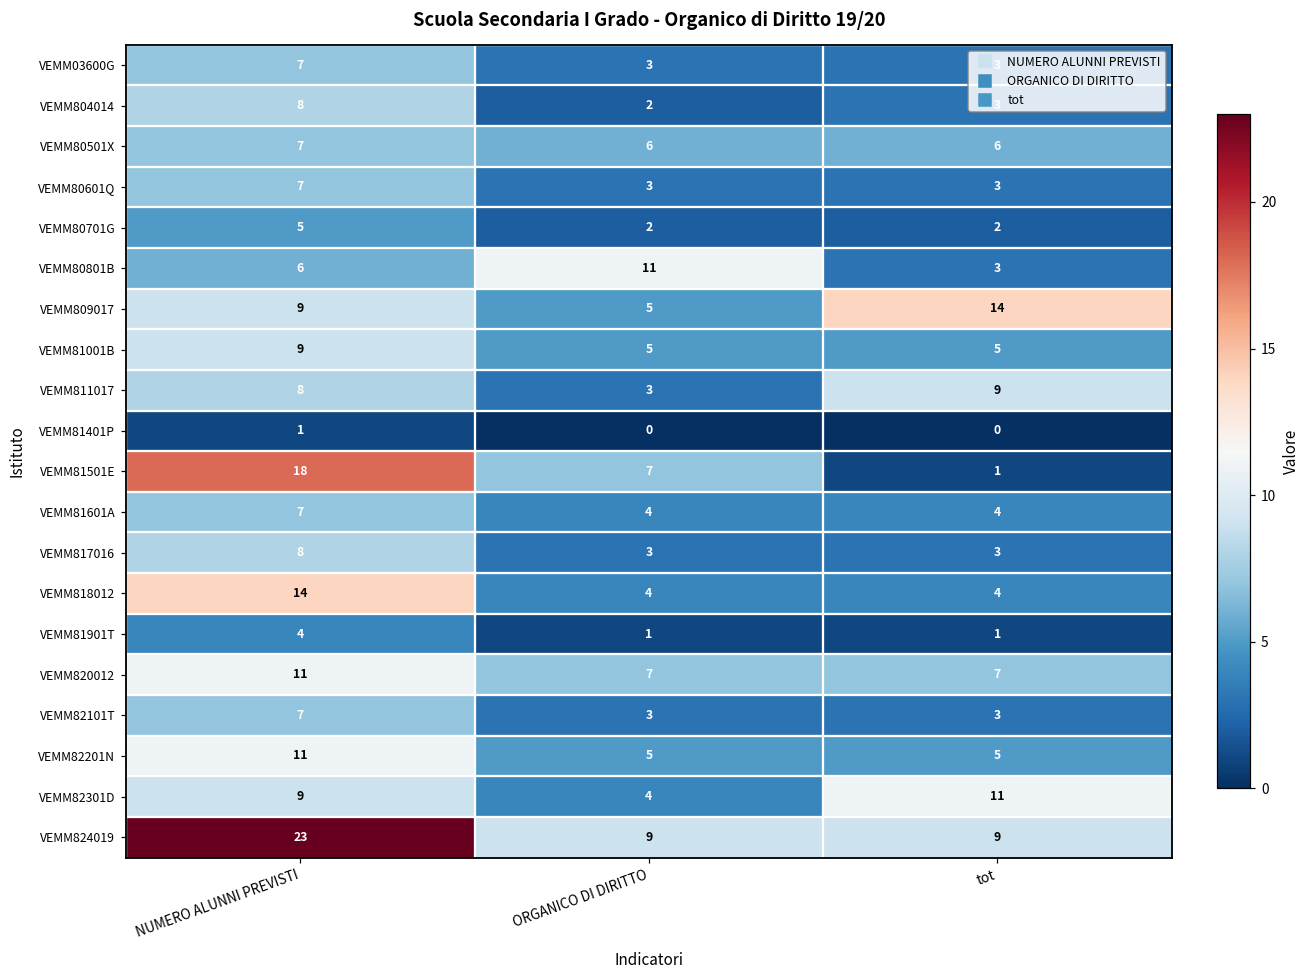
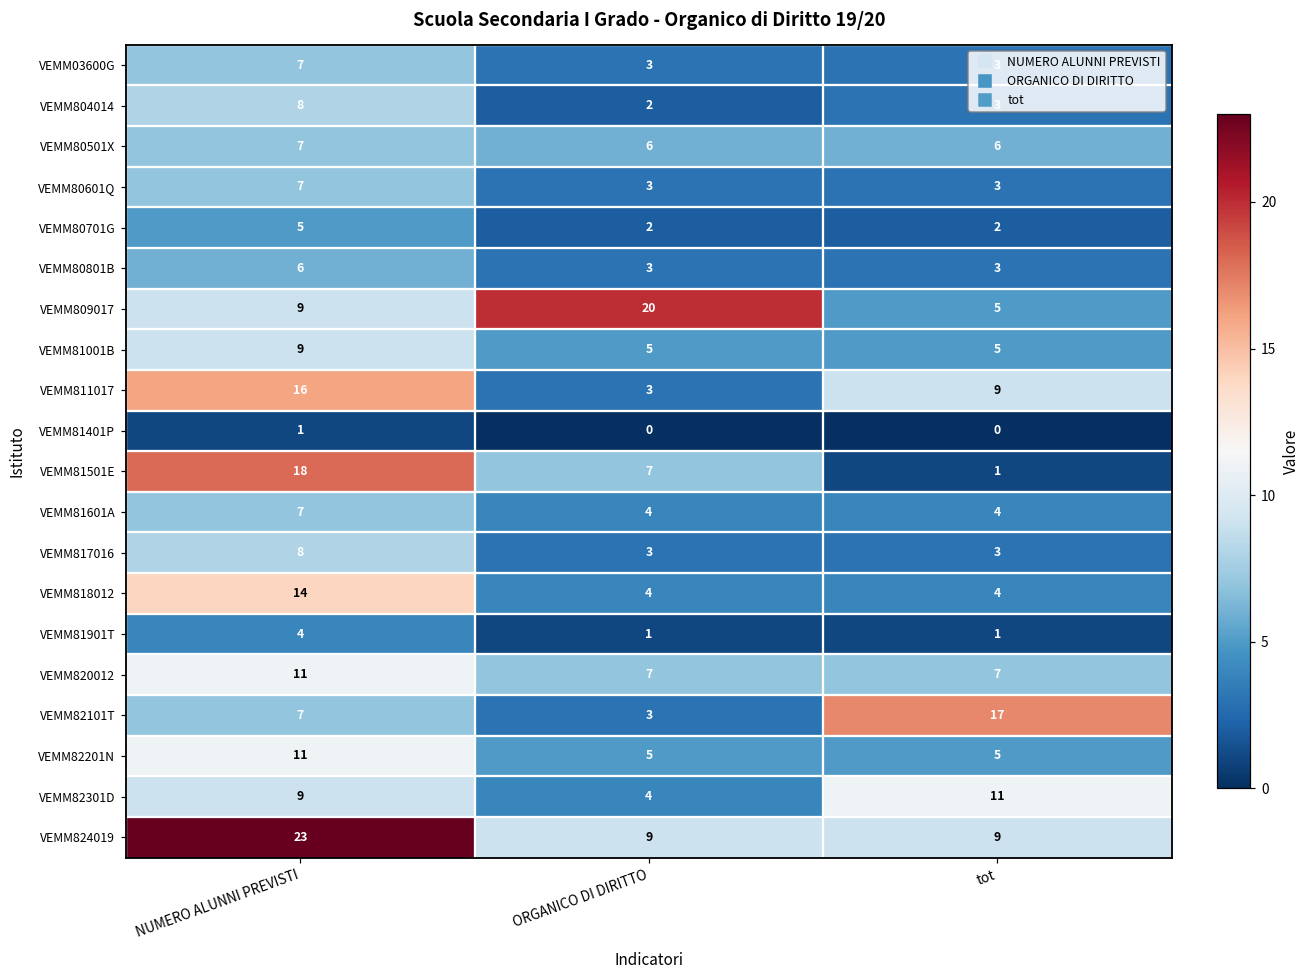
VEMM80801B, ORGANICO DI DIRITTO: 11 -> 3
VEMM809017, ORGANICO DI DIRITTO: 5 -> 20
VEMM809017, tot: 14 -> 5
VEMM811017, NUMERO ALUNNI PREVISTI: 8 -> 16
VEMM82101T, tot: 3 -> 17
